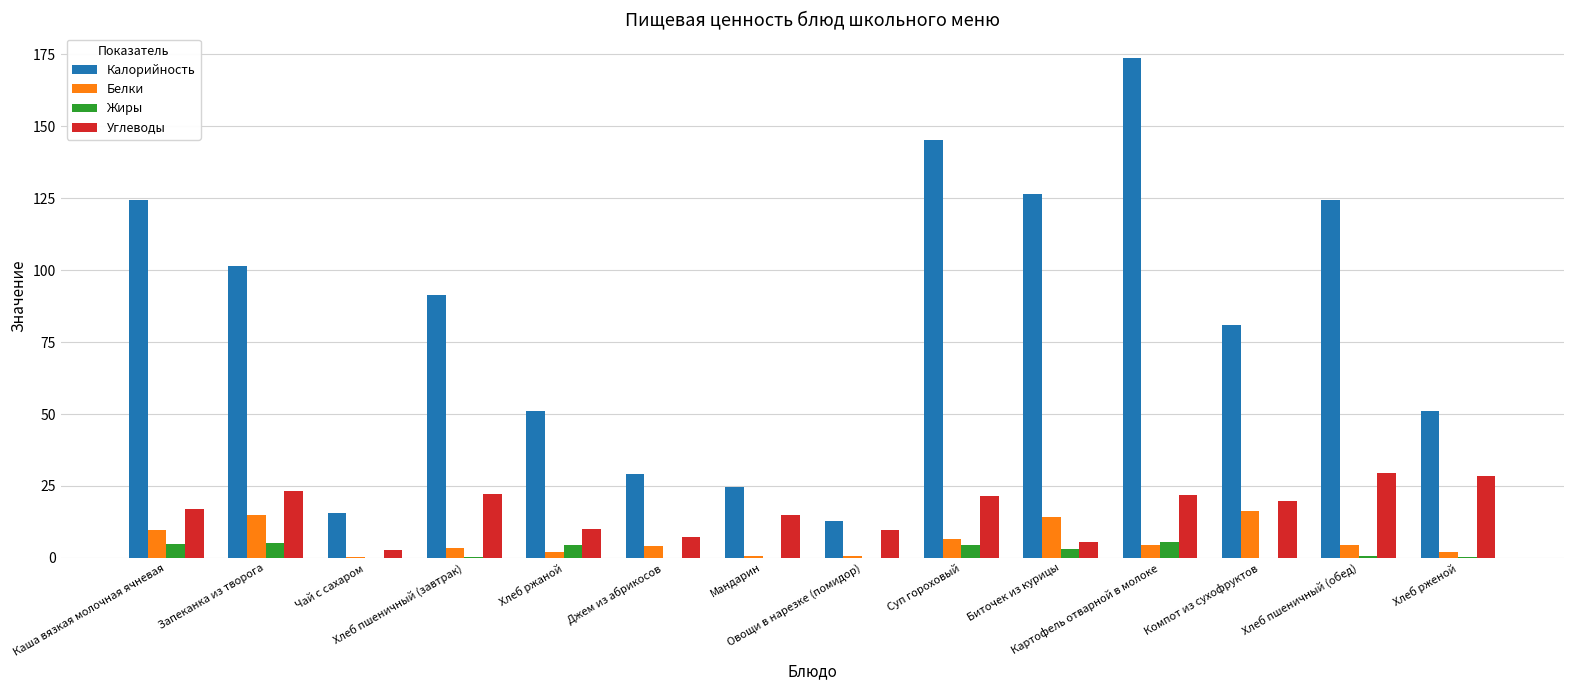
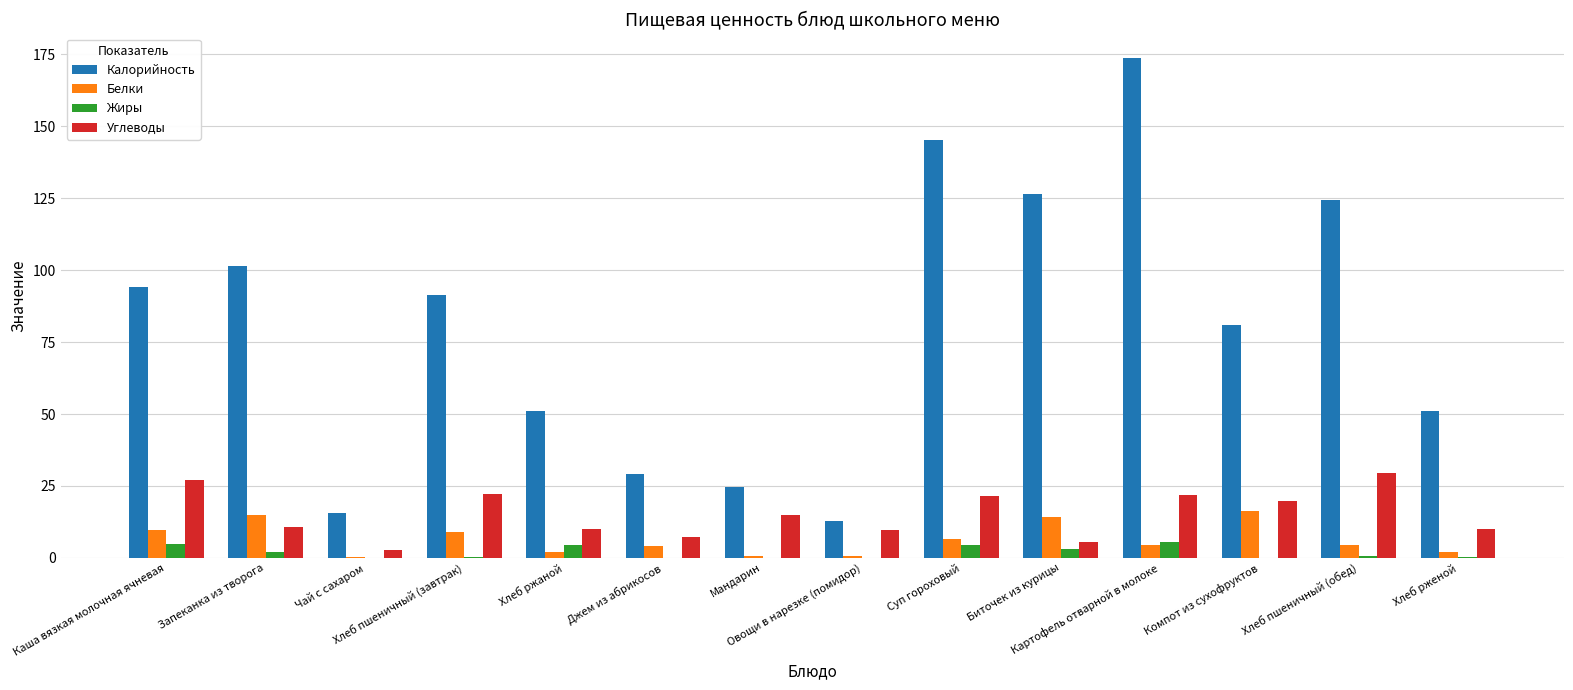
Калорийность, Каша вязкая молочная ячневая: 125 -> 94
Углеводы, Каша вязкая молочная ячневая: 17 -> 27
Жиры, Запеканка из творога: 5 -> 2
Углеводы, Запеканка из творога: 23 -> 11
Белки, Хлеб пшеничный (завтрак): 3 -> 9
Углеводы, Хлеб рженой: 28 -> 10
